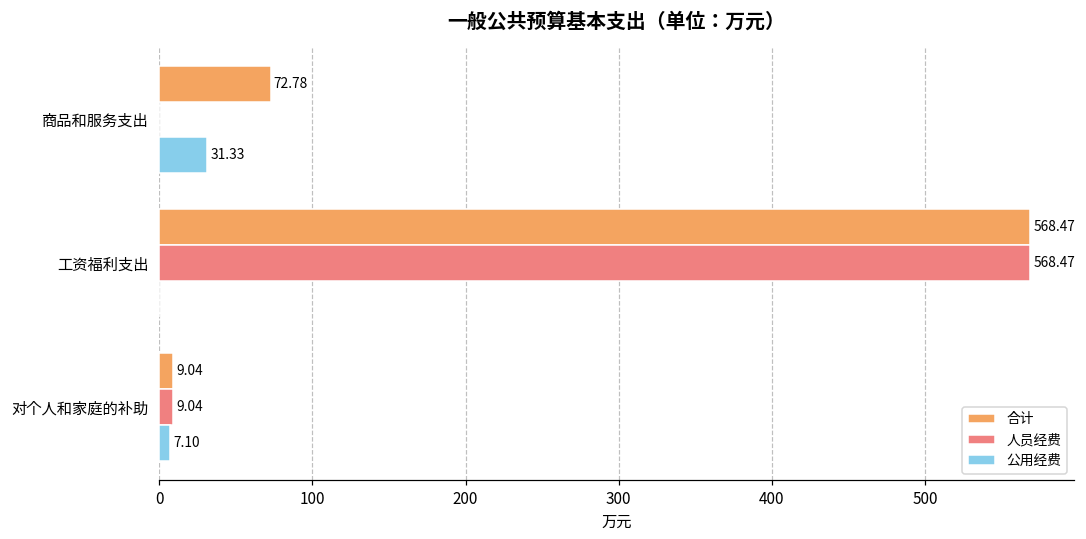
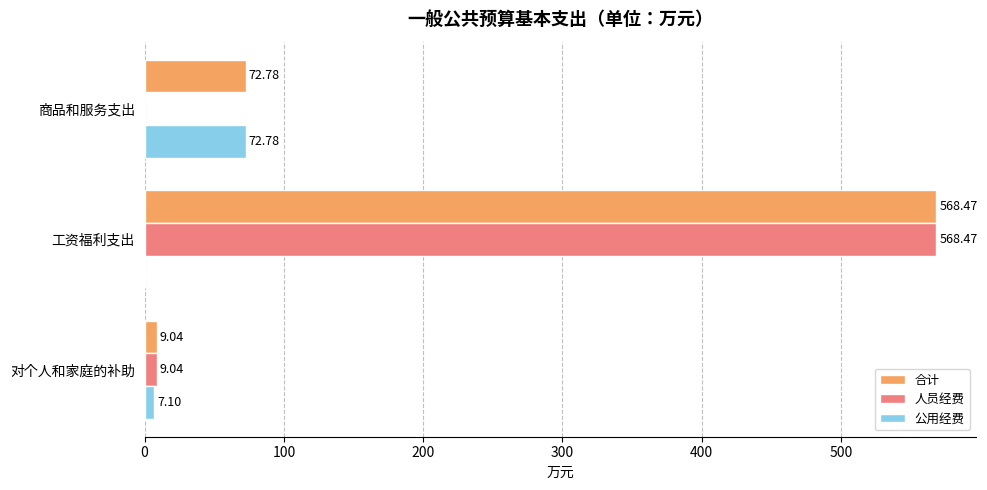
公用经费, 商品和服务支出: 31.33 -> 72.78
